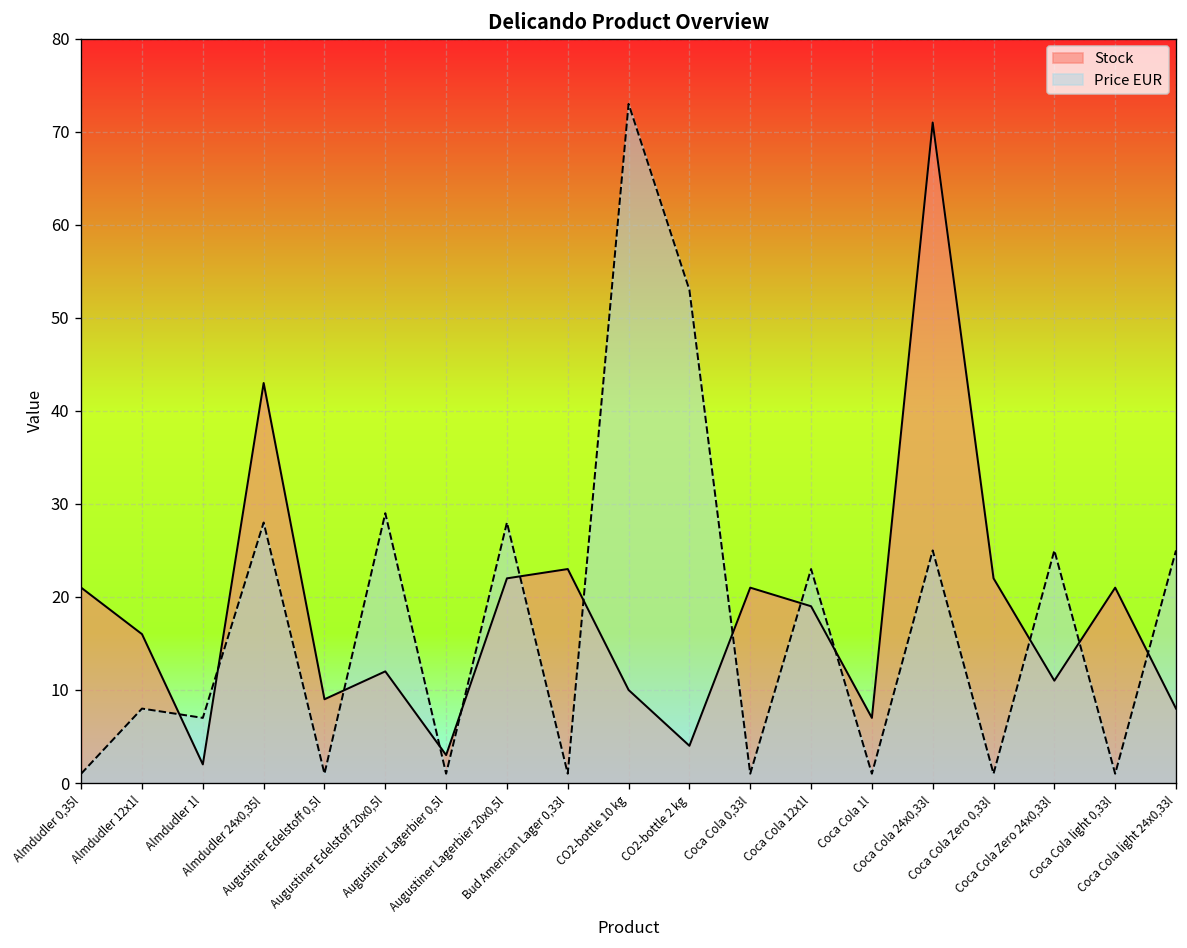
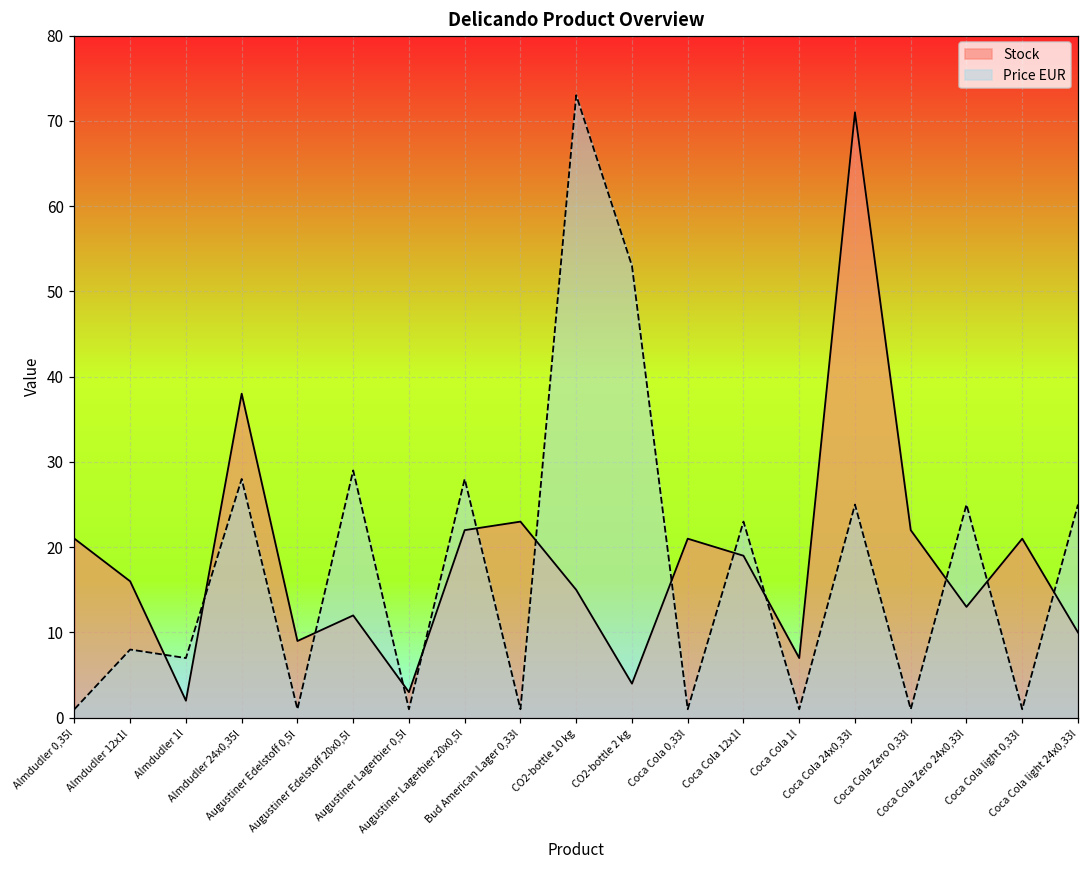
Stock, Almdudler 24x0,35l: 43 -> 38
Stock, CO2-bottle 10 kg: 10 -> 15
Stock, Coca Cola Zero 24x0,33l: 11 -> 13
Stock, Coca Cola light 24x0,33l: 8 -> 10
